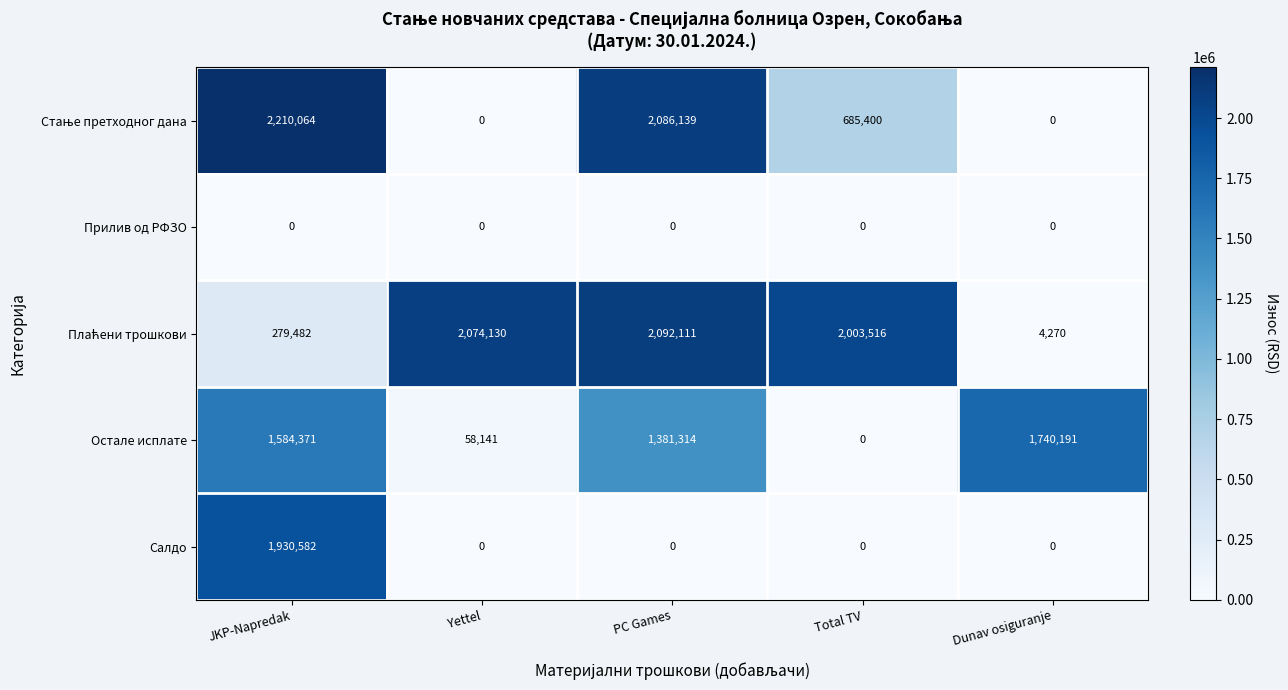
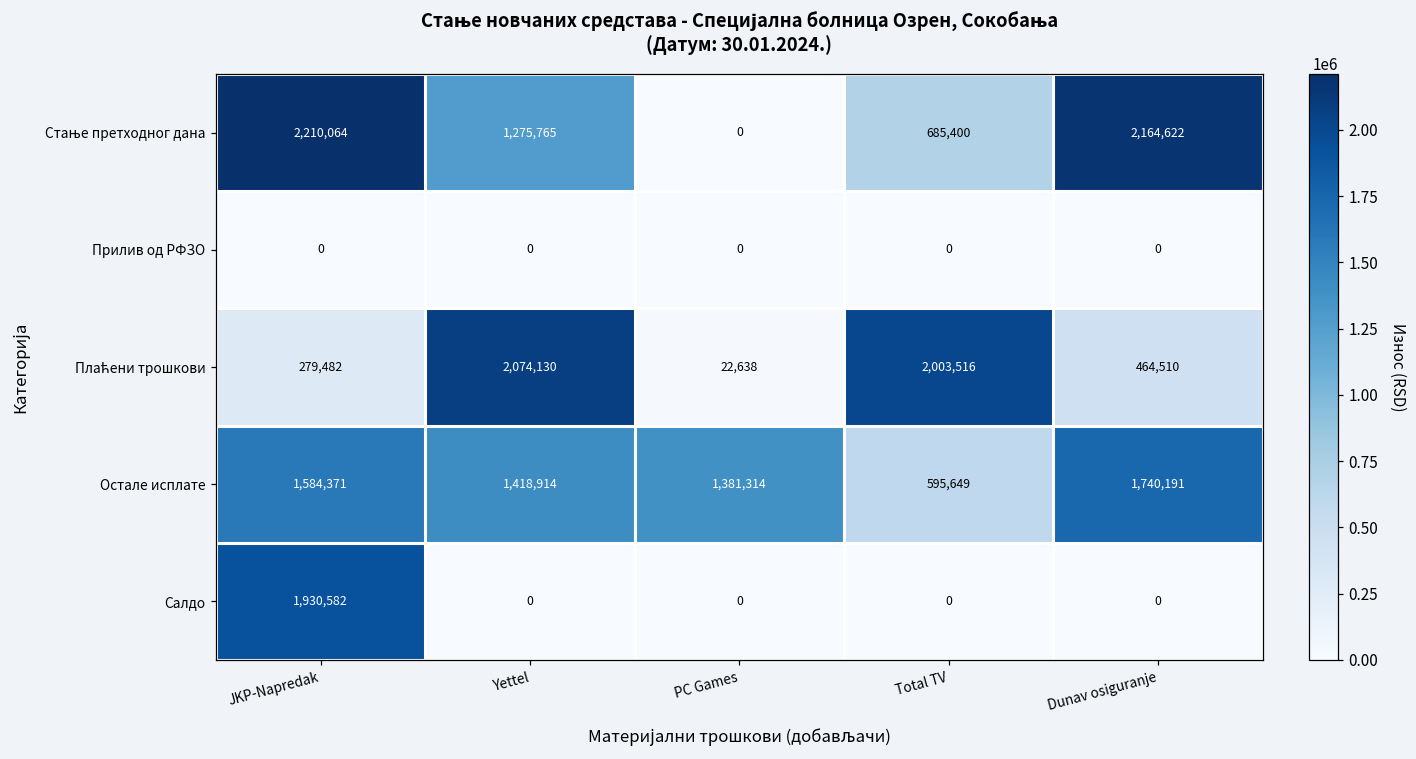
Стање претходног дана, Yettel: 0 -> 1,275,765
Стање претходног дана, PC Games: 2,086,139 -> 0
Стање претходног дана, Dunav osiguranje: 0 -> 2,164,622
Плаћени трошкови, PC Games: 2,092,111 -> 22,638
Плаћени трошкови, Dunav osiguranje: 4,270 -> 464,510
Остале исплате, Yettel: 58,141 -> 1,418,914
Остале исплате, Total TV: 0 -> 595,649
